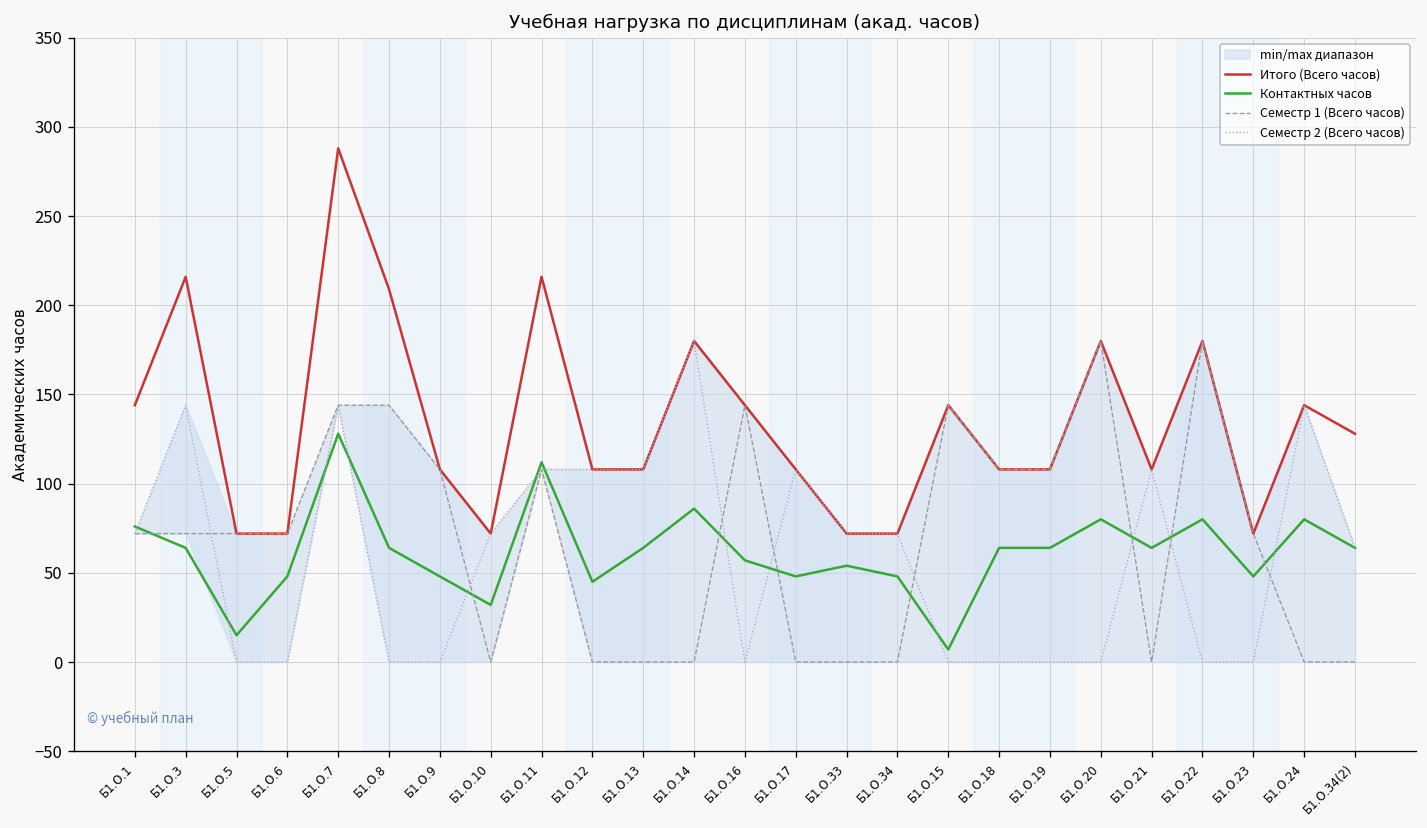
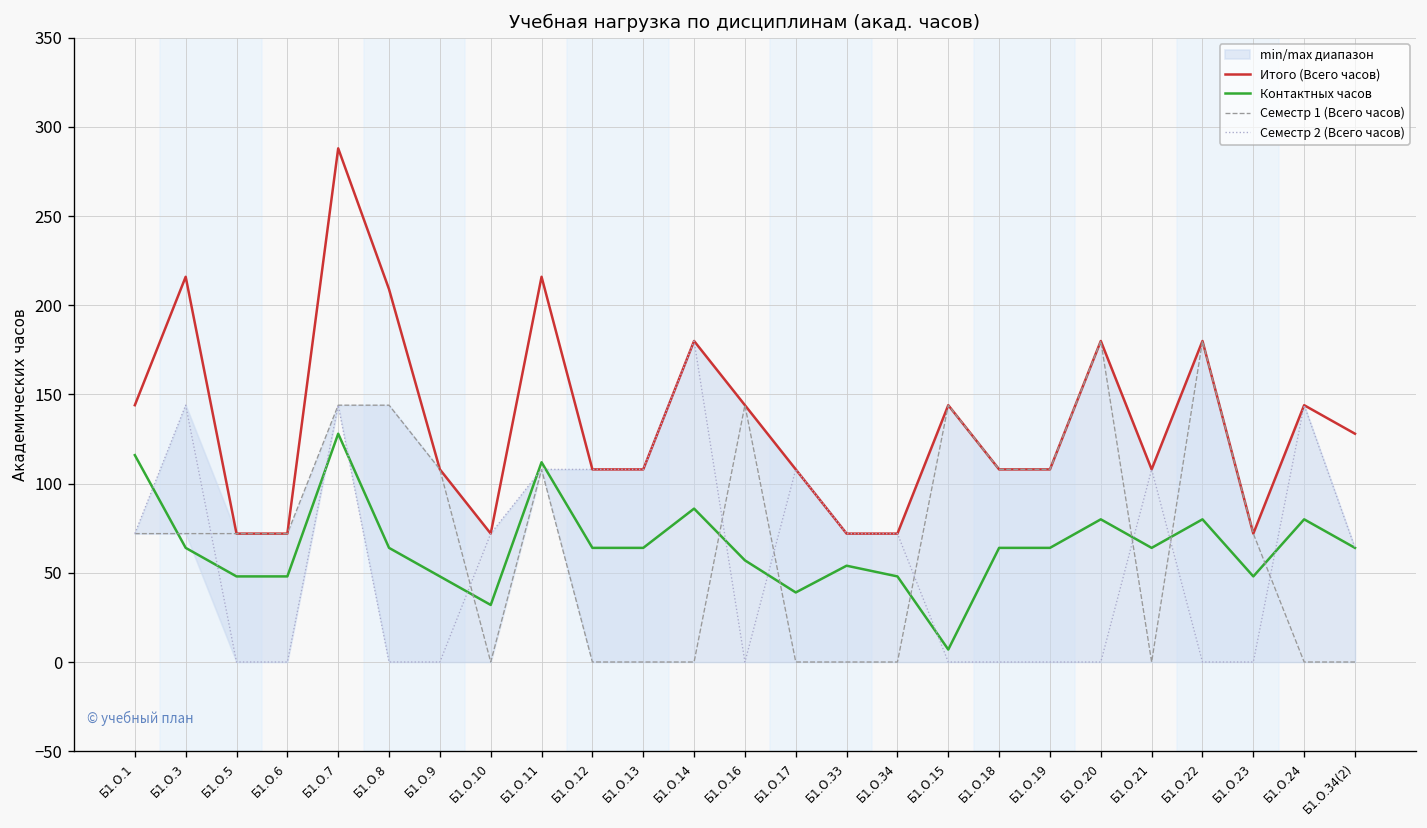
Контактных часов, Б1.О.1: 76 -> 116
Контактных часов, Б1.О.5: 15 -> 48
Контактных часов, Б1.О.12: 45 -> 64
Контактных часов, Б1.О.17: 48 -> 39
